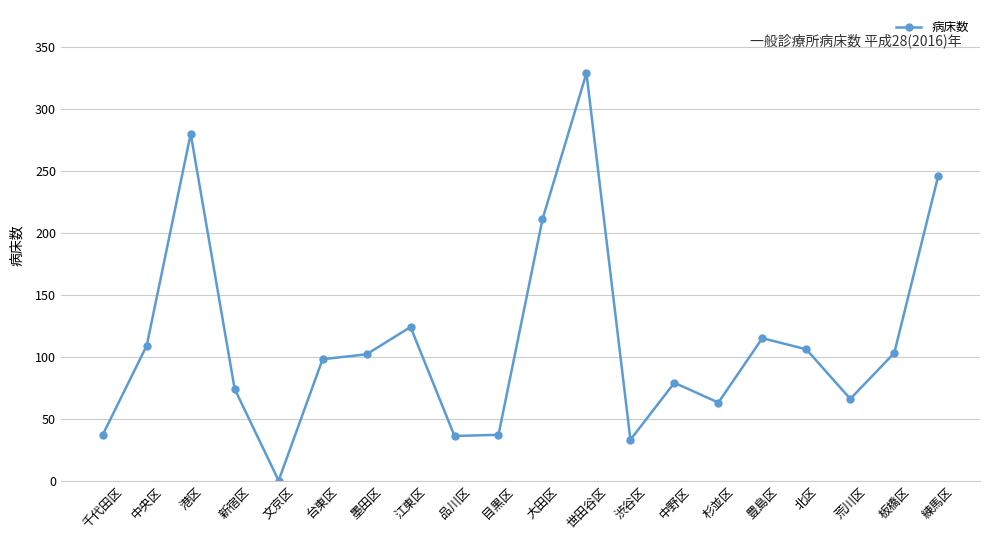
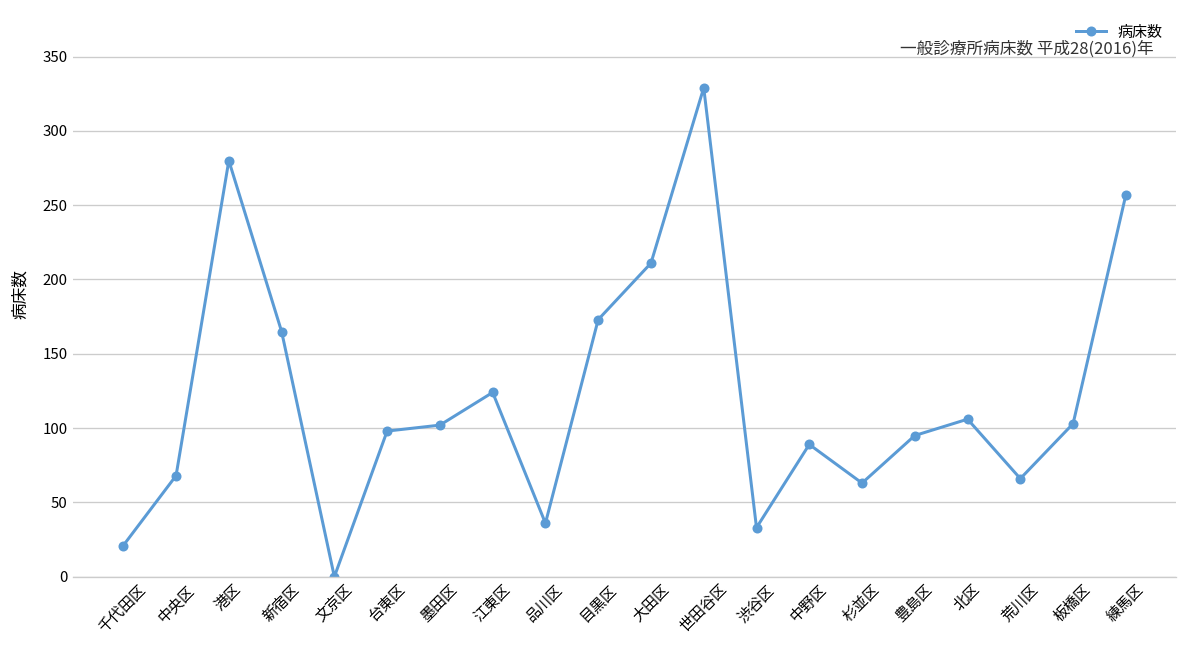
千代田区: 37 -> 21
中央区: 109 -> 68
新宿区: 74 -> 165
目黒区: 37 -> 173
中野区: 79 -> 89
豊島区: 115 -> 95
練馬区: 246 -> 257
